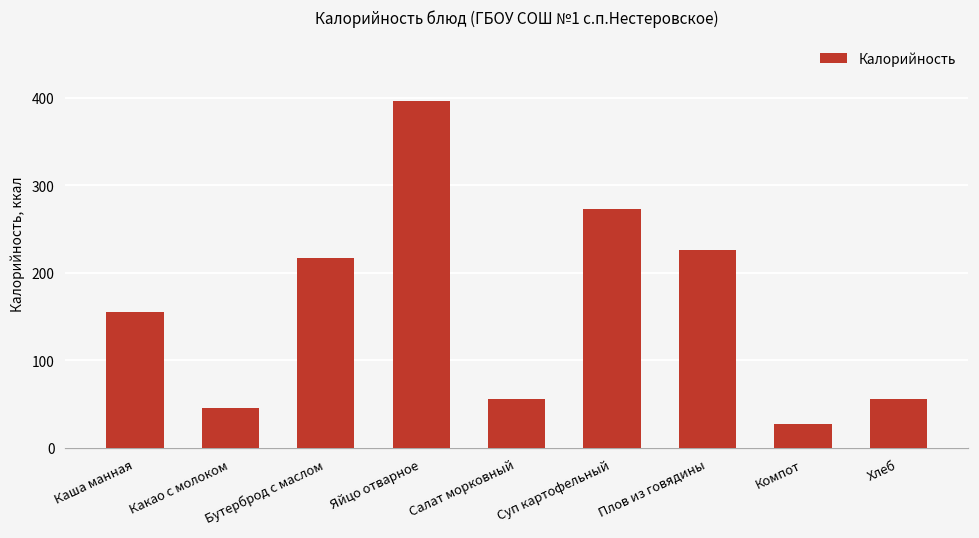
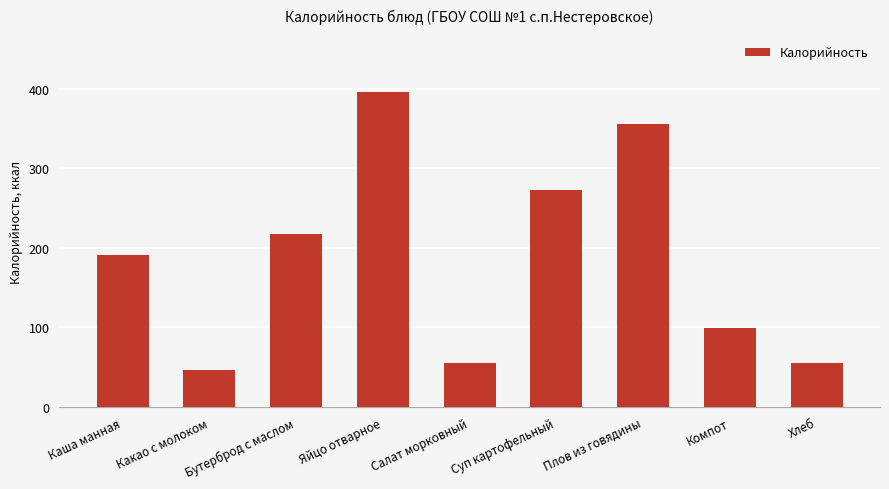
Каша манная: 160 -> 190
Плов из говядины: 230 -> 360
Компот: 30 -> 100
